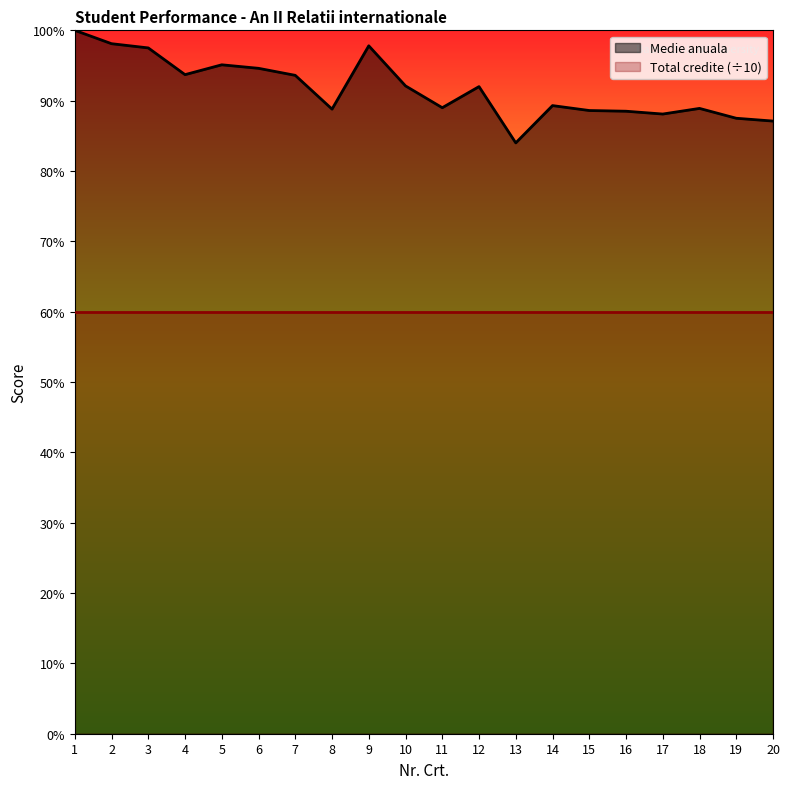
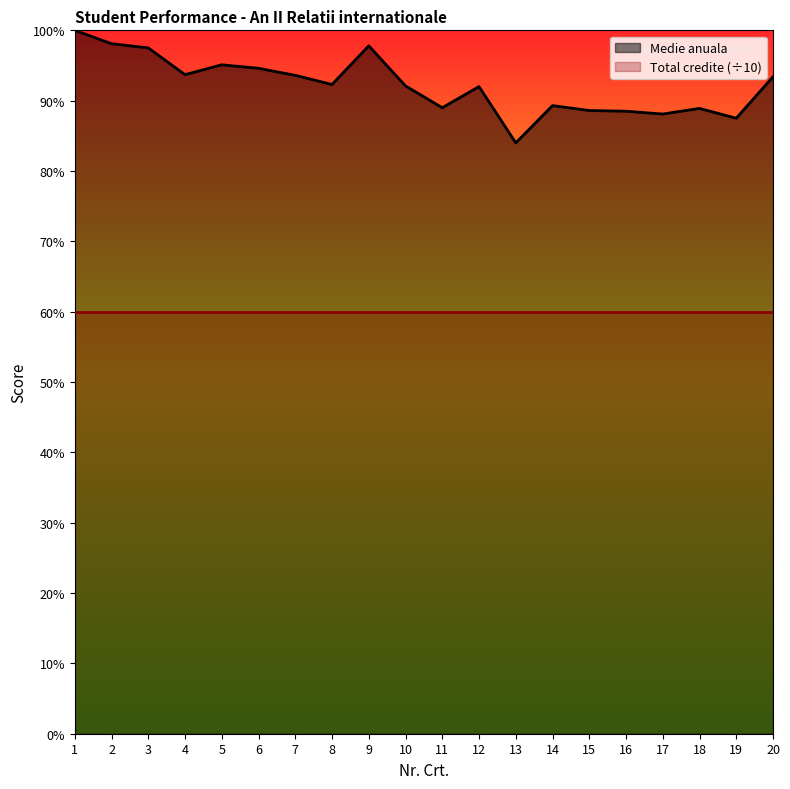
Medie anuala, 8: 89% -> 92%
Medie anuala, 20: 87% -> 93%
